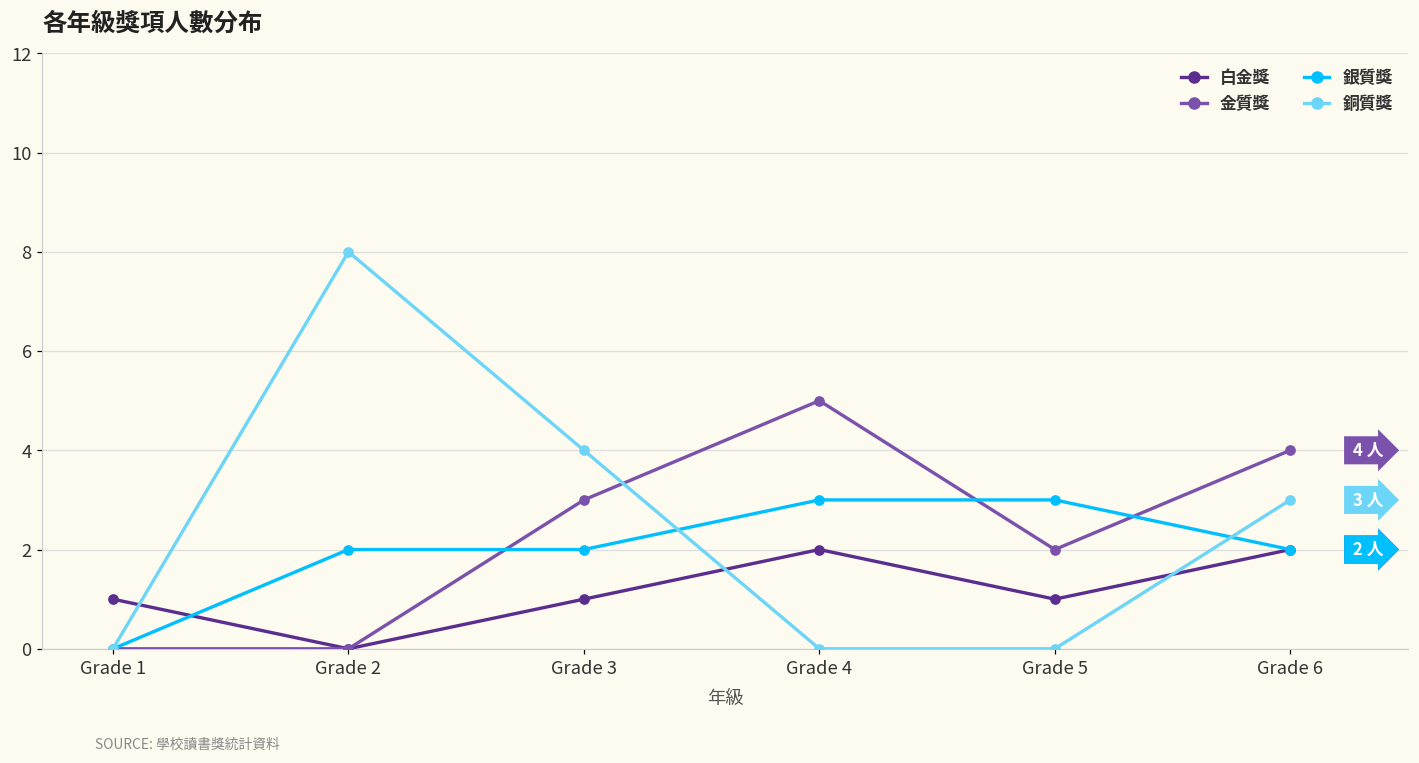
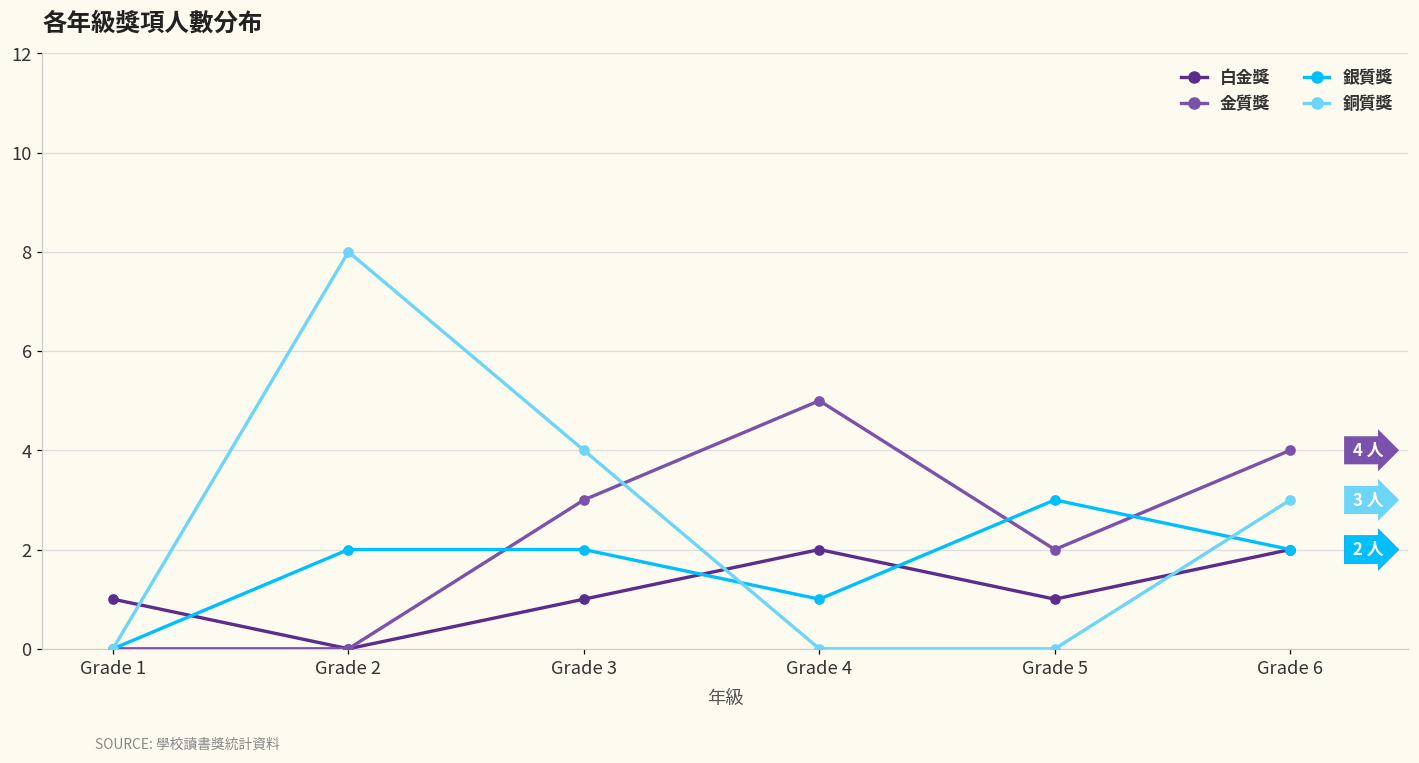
銀質獎, Grade 4: 3 -> 1
